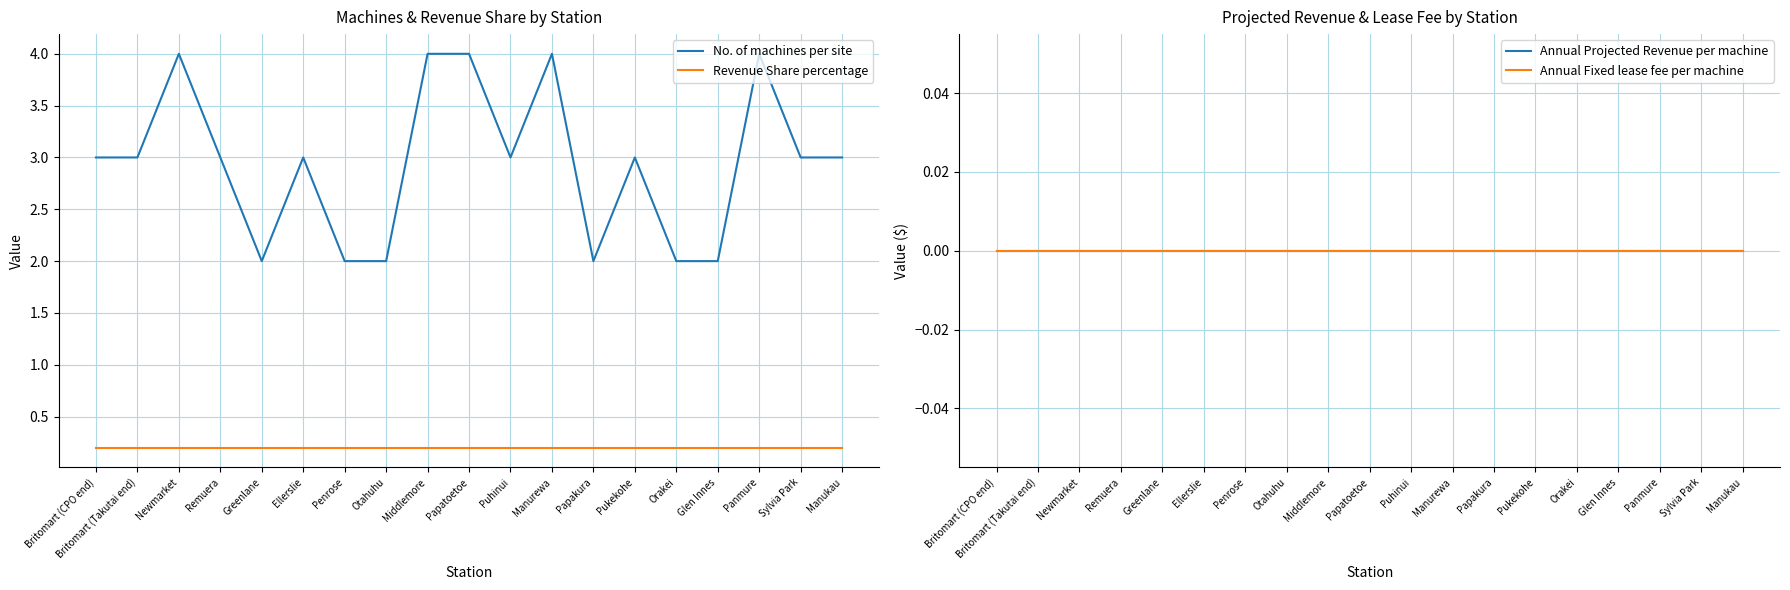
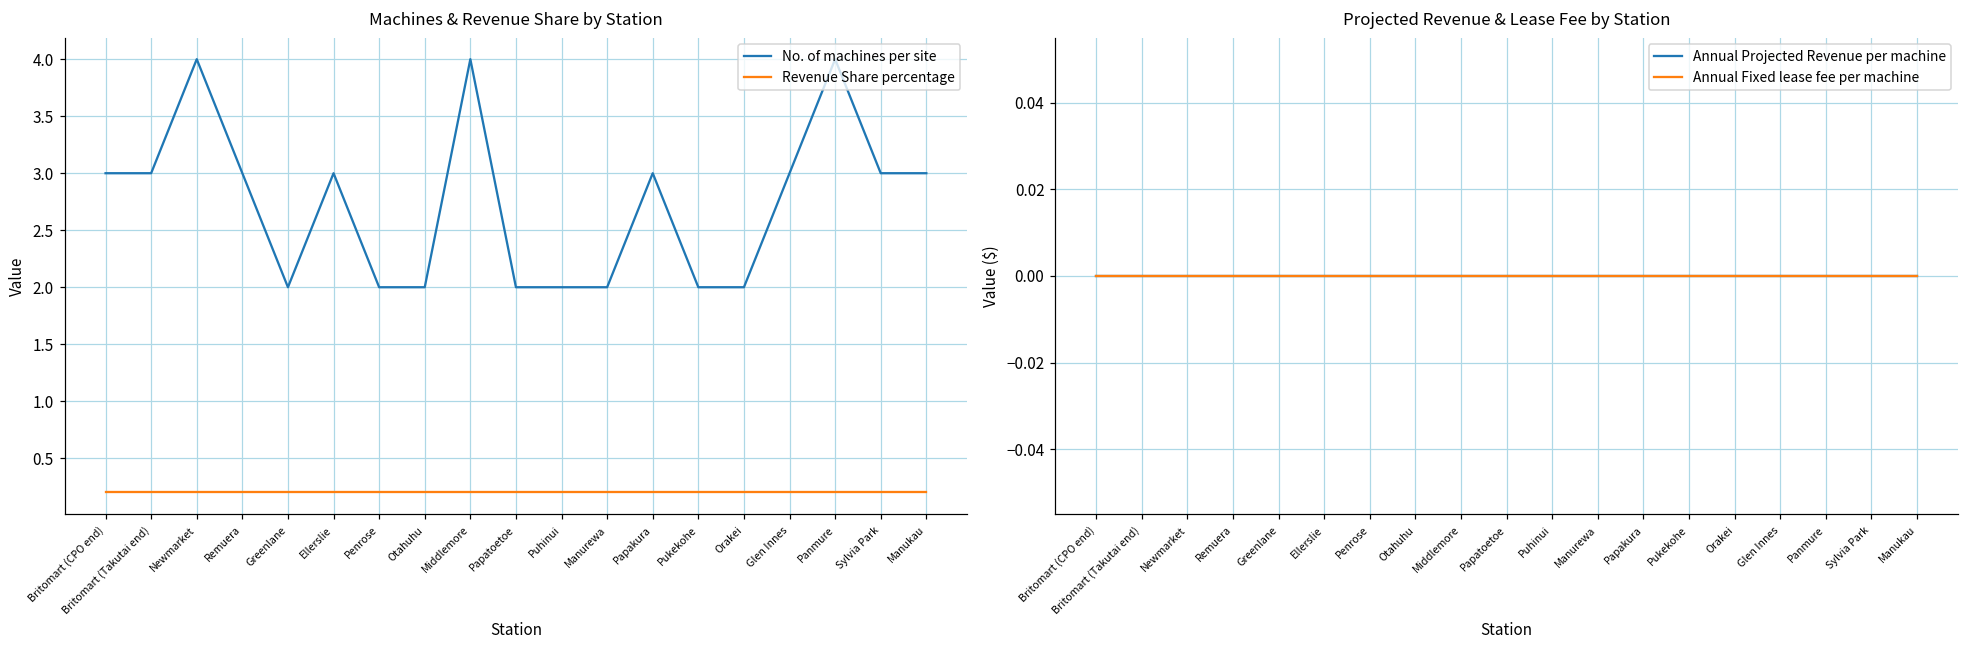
Machines & Revenue Share by Station, No. of machines per site, Papatoetoe: 4 -> 2
Machines & Revenue Share by Station, No. of machines per site, Puhinui: 3 -> 2
Machines & Revenue Share by Station, No. of machines per site, Manurewa: 4 -> 2
Machines & Revenue Share by Station, No. of machines per site, Papakura: 2 -> 3
Machines & Revenue Share by Station, No. of machines per site, Pukekohe: 3 -> 2
Machines & Revenue Share by Station, No. of machines per site, Glen Innes: 2 -> 3
